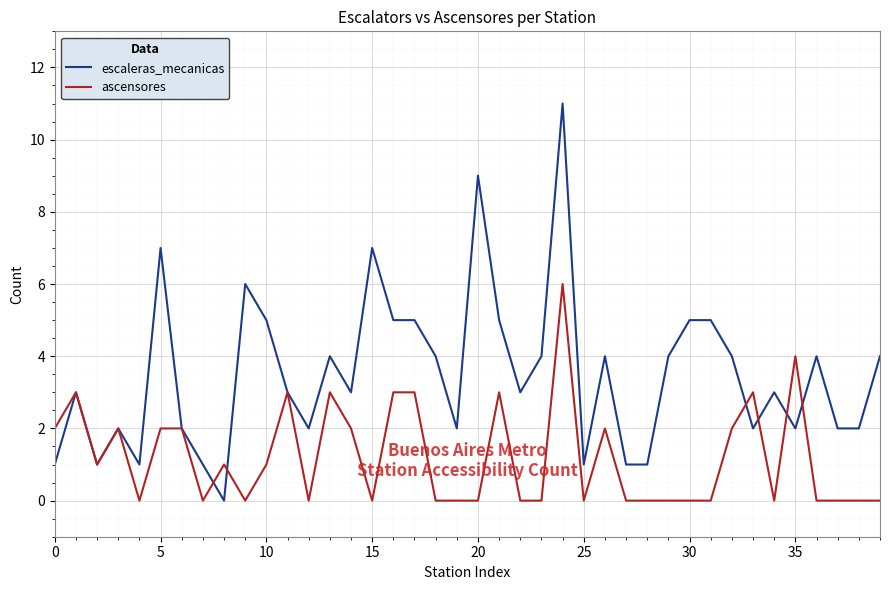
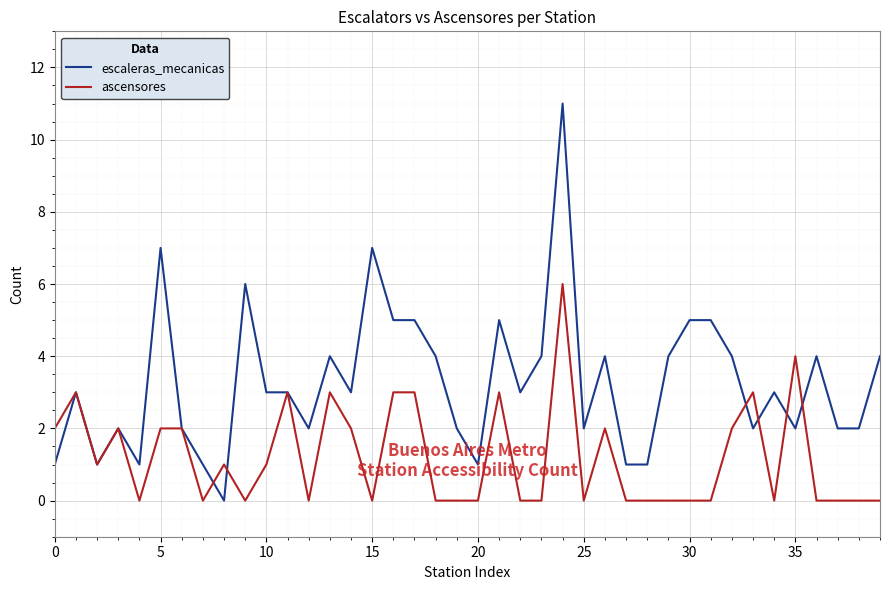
escaleras_mecanicas, 10: 5 -> 3
escaleras_mecanicas, 20: 9 -> 1
escaleras_mecanicas, 25: 1 -> 2
